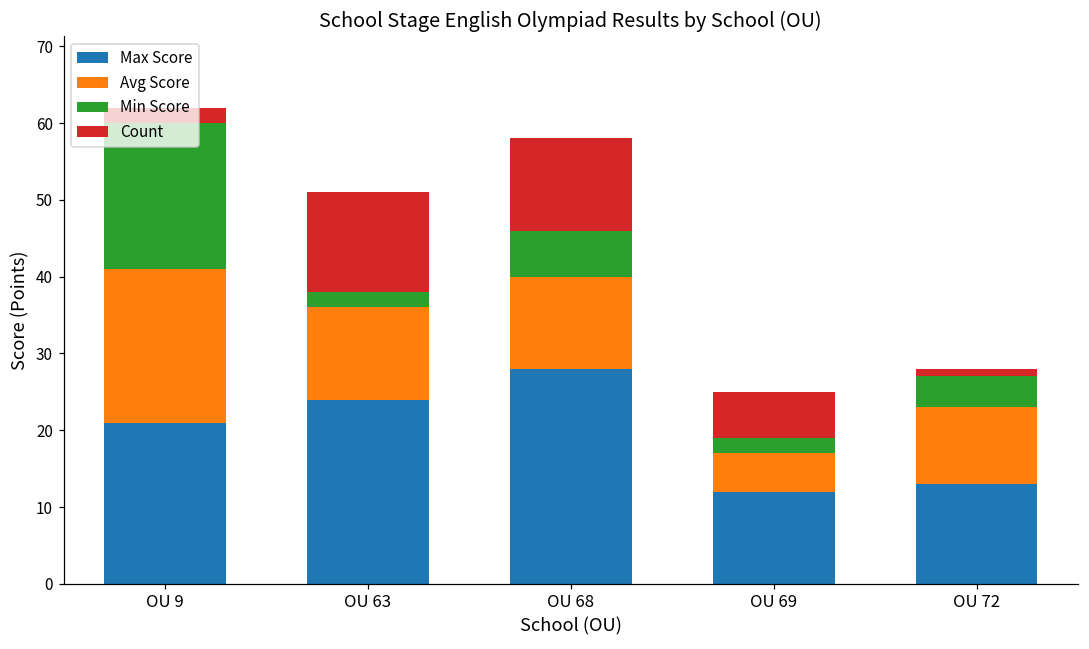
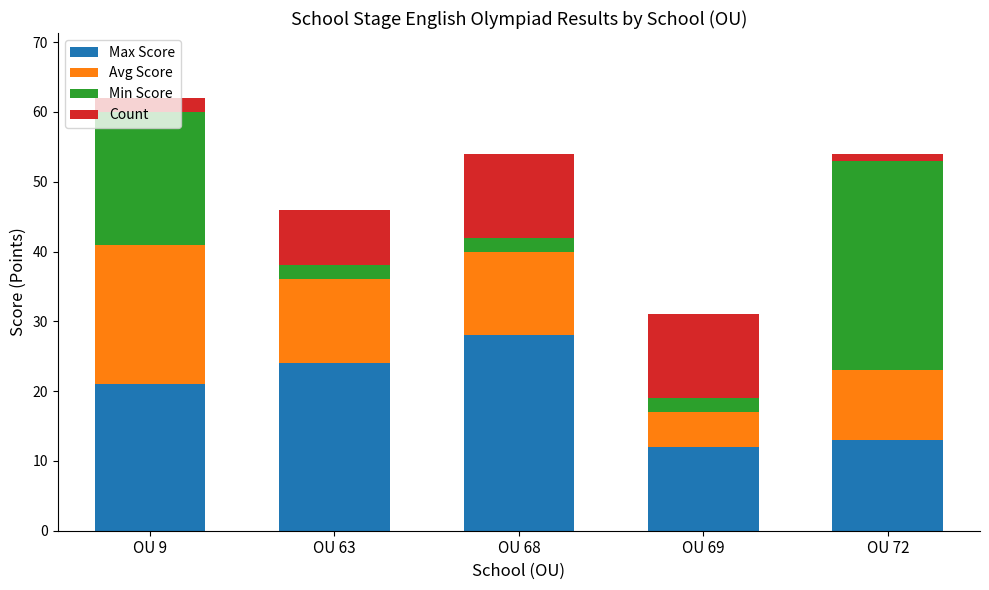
Count, OU 63: 13 -> 8
Min Score, OU 68: 6 -> 2
Count, OU 69: 6 -> 12
Min Score, OU 72: 4 -> 30
